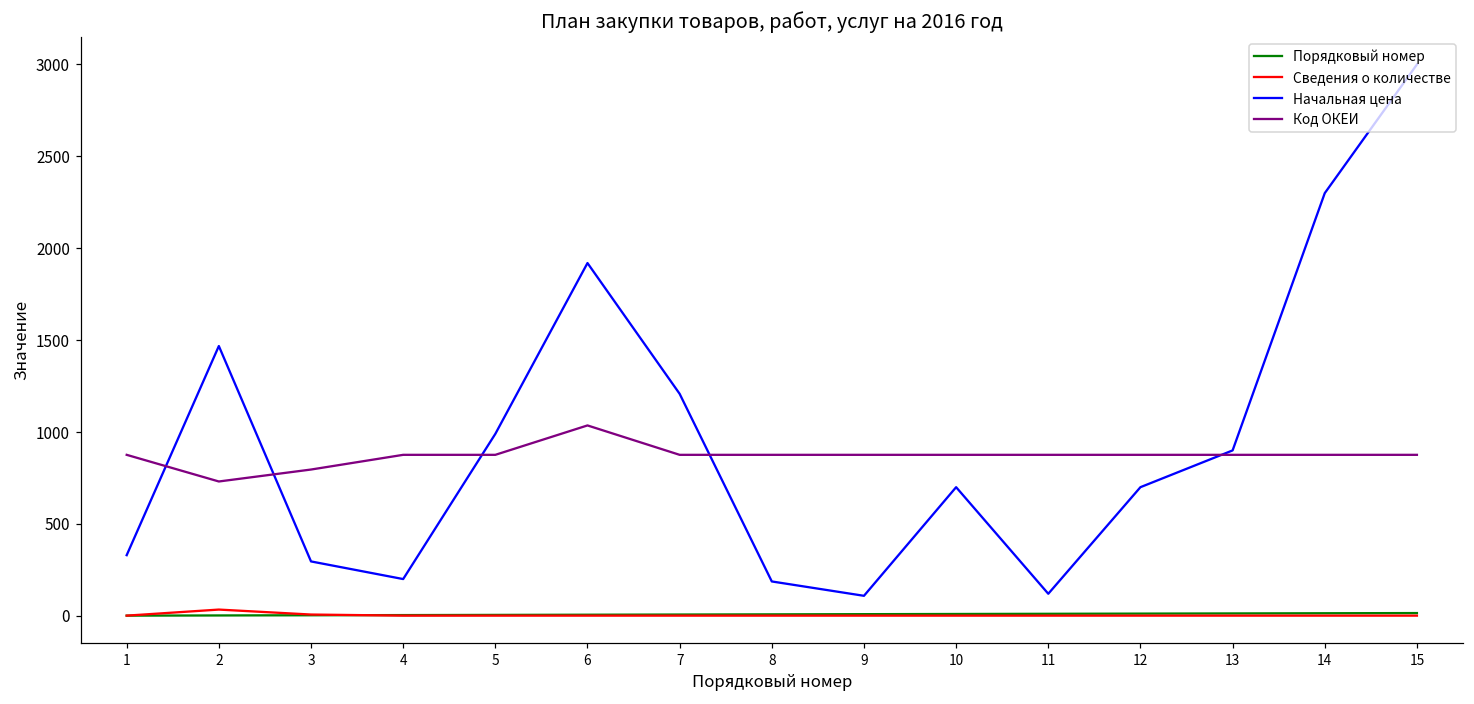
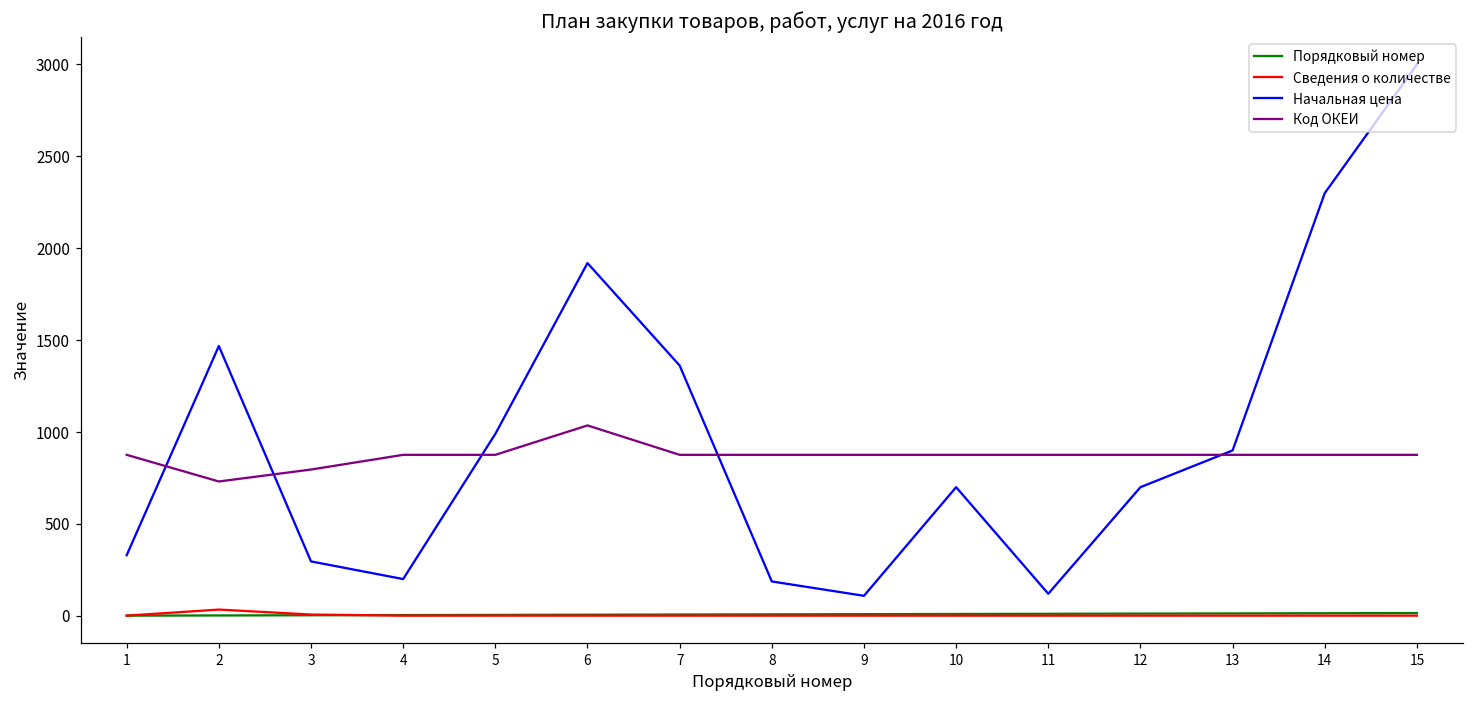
Начальная цена, 7: 1210 -> 1360
